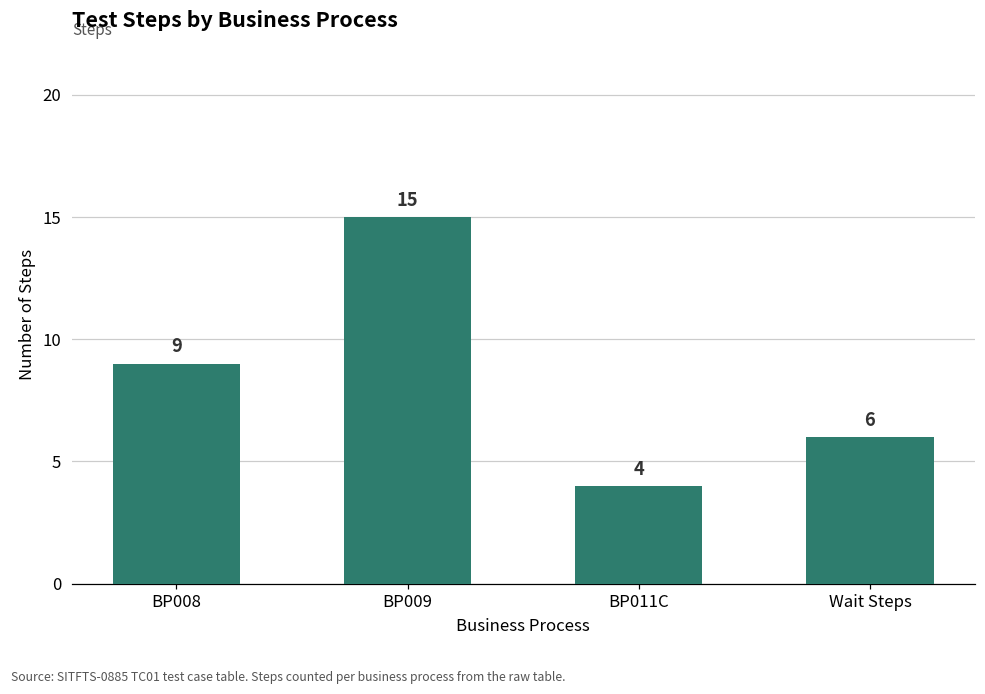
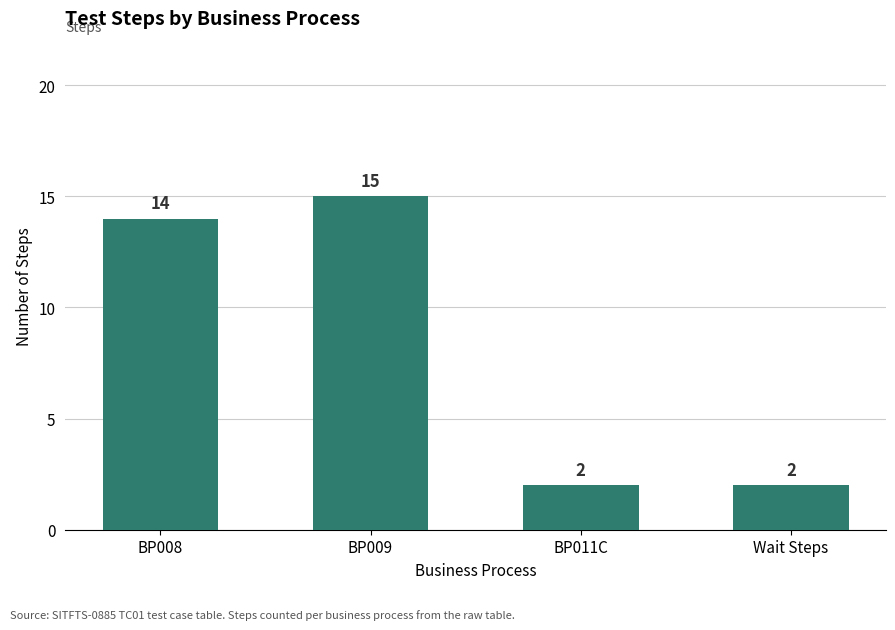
BP008: 9 -> 14
BP011C: 4 -> 2
Wait Steps: 6 -> 2
